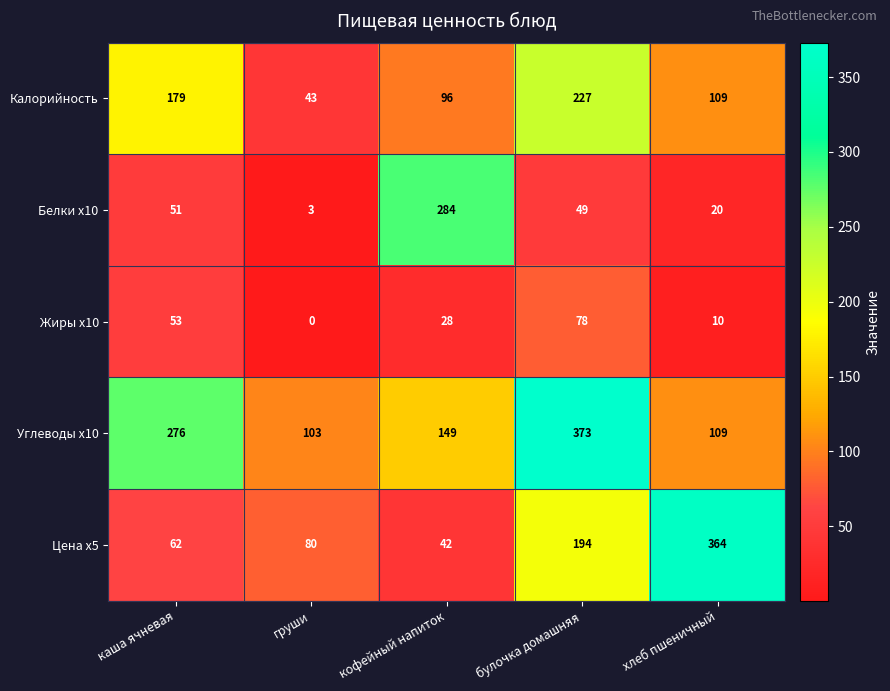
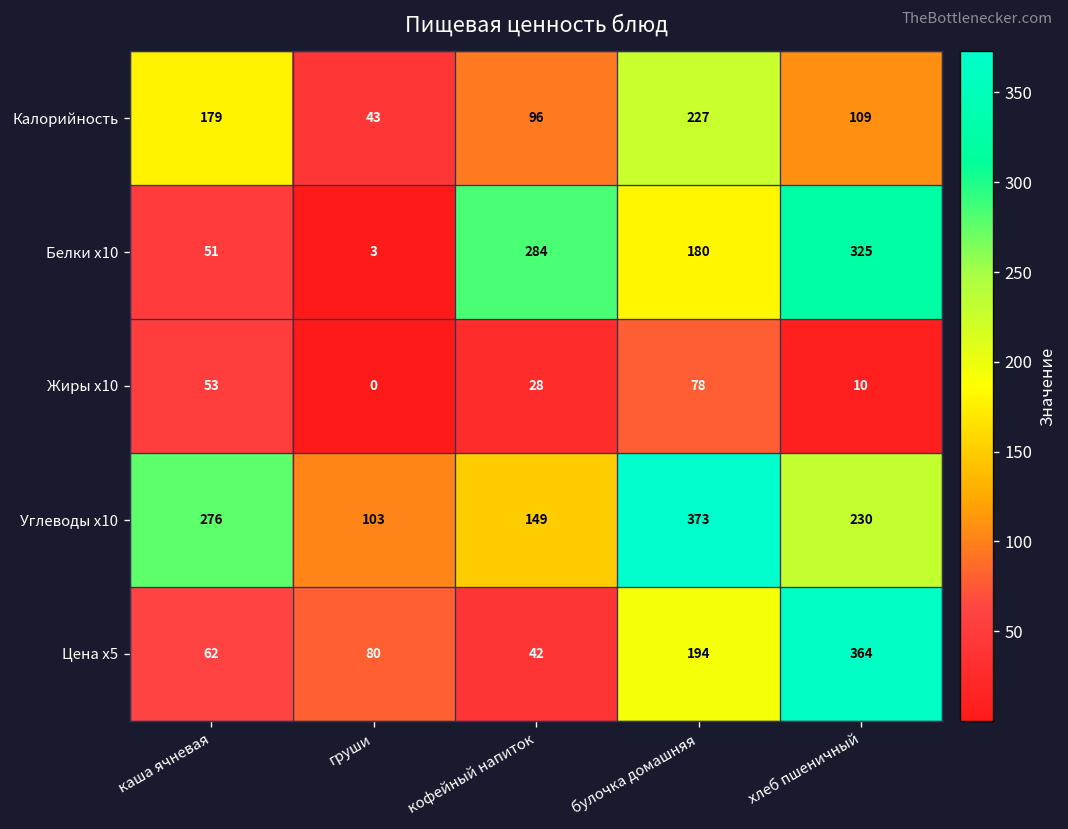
Белки x10, булочка домашняя: 49 -> 180
Белки x10, хлеб пшеничный: 20 -> 325
Углеводы x10, хлеб пшеничный: 109 -> 230
